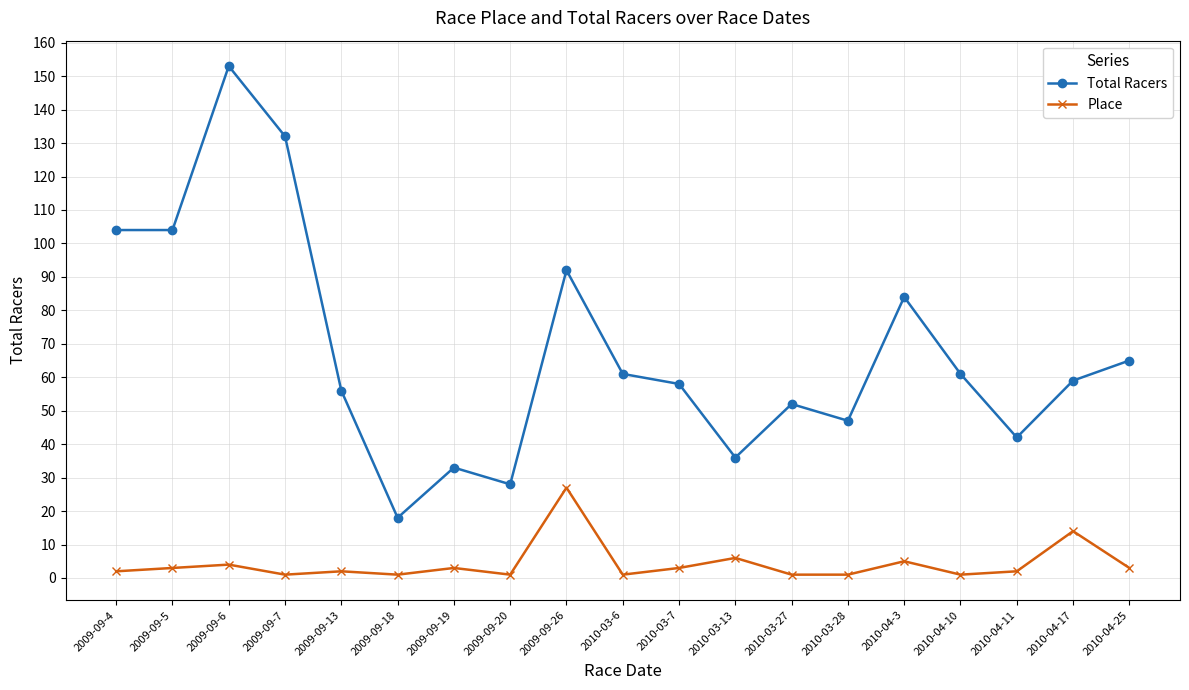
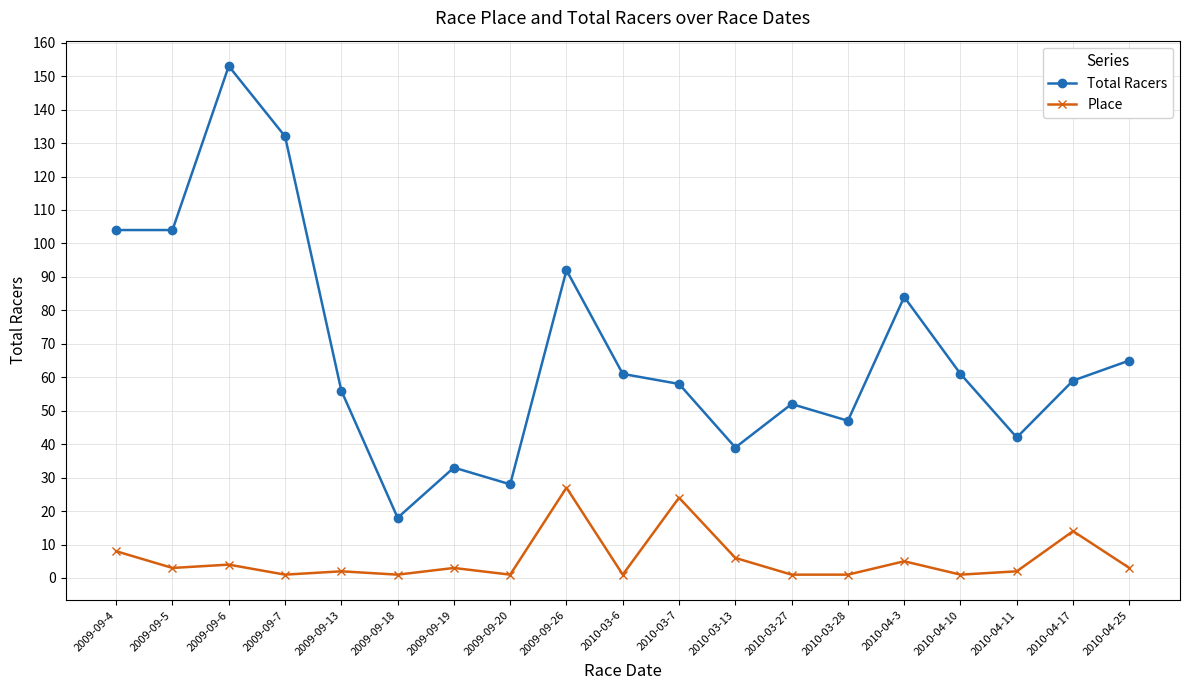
Place, 2009-09-4: 2 -> 8
Place, 2010-03-7: 3 -> 24
Total Racers, 2010-03-13: 36 -> 39
